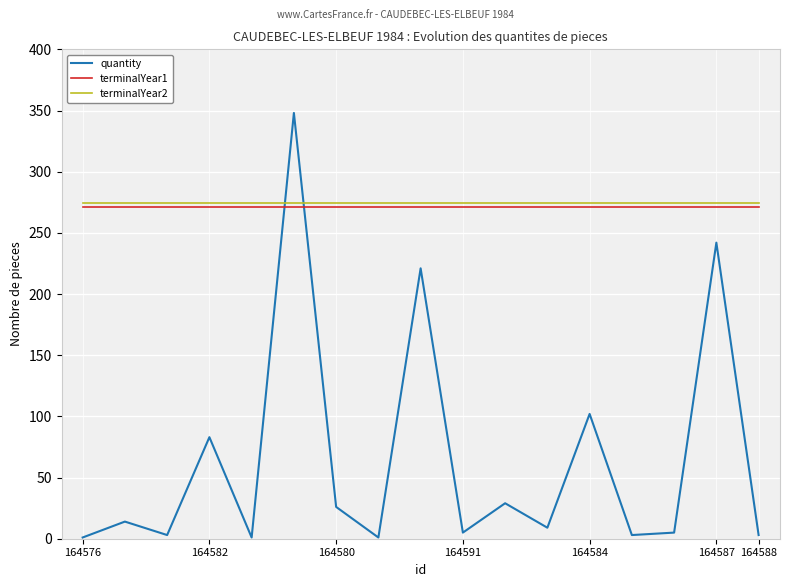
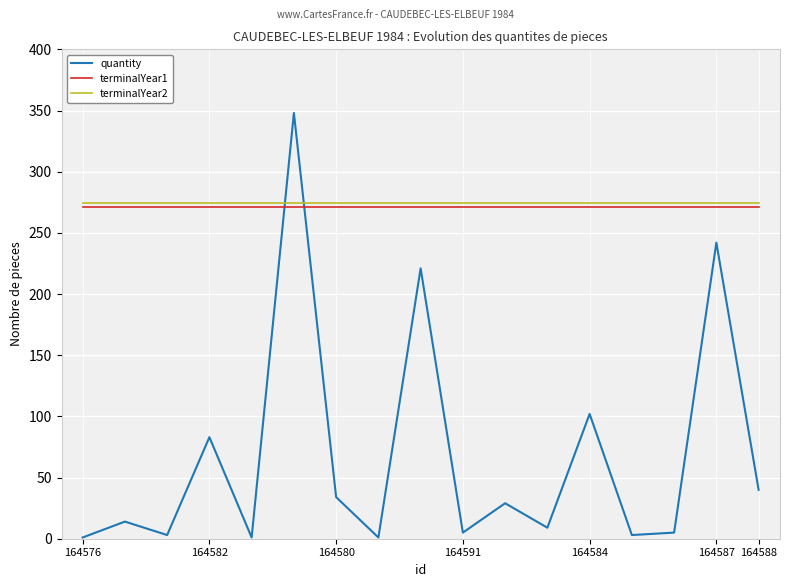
quantity, 164580: 26 -> 34
quantity, 164588: 3 -> 40
